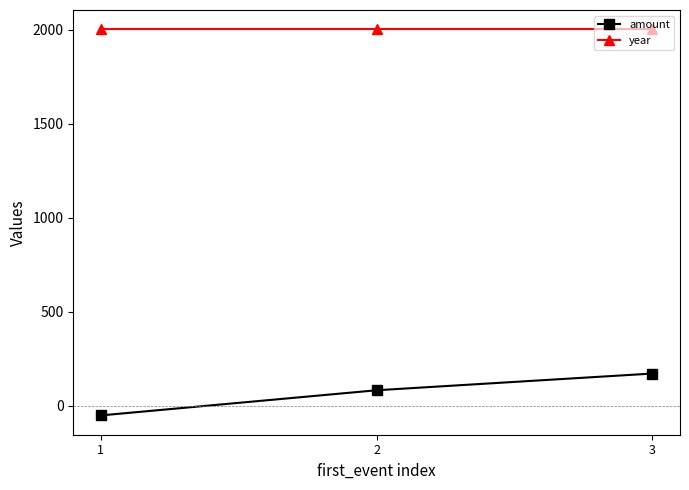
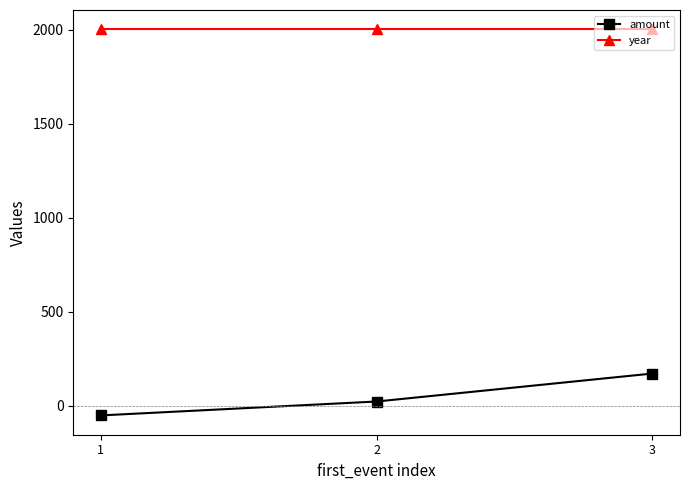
amount, 2: 80 -> 20
